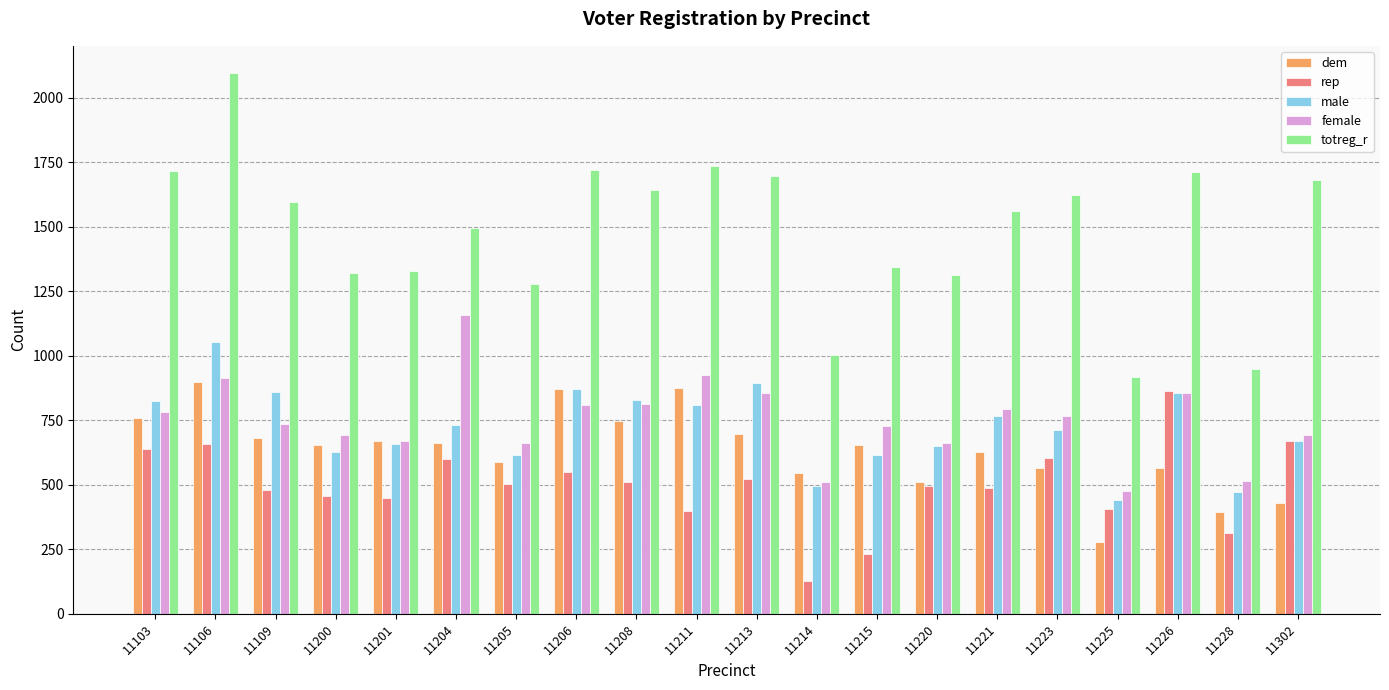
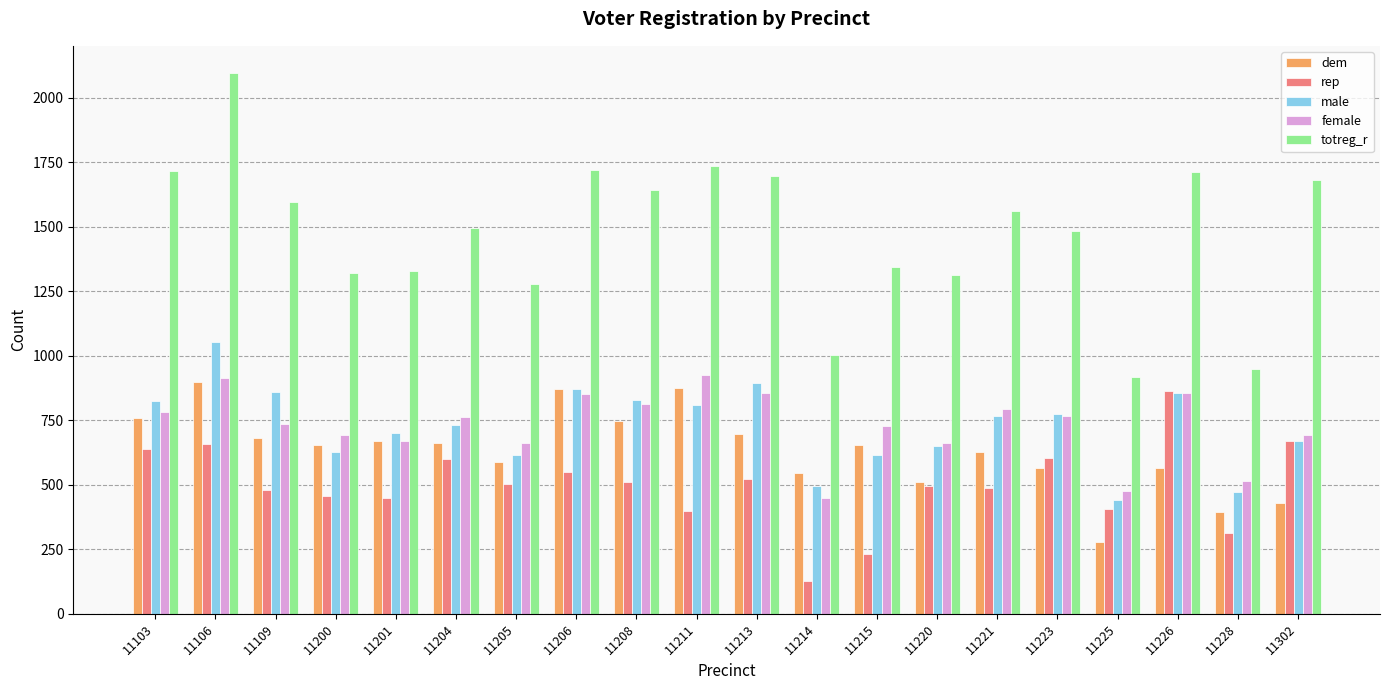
male, 11201: 660 -> 700
female, 11204: 1160 -> 760
female, 11206: 810 -> 850
female, 11214: 510 -> 450
male, 11223: 710 -> 770
totreg_r, 11223: 1620 -> 1480
